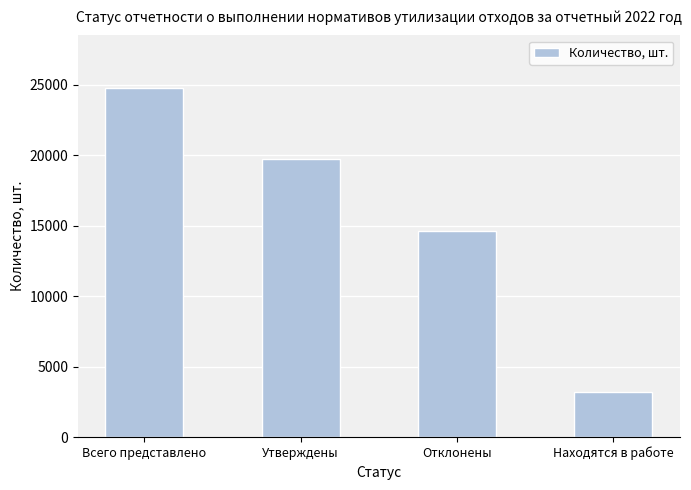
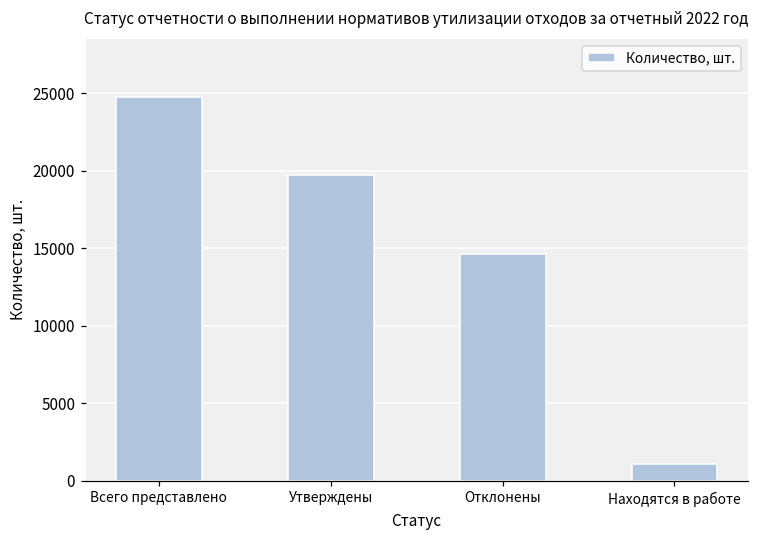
Находятся в работе: 3200 -> 1100
